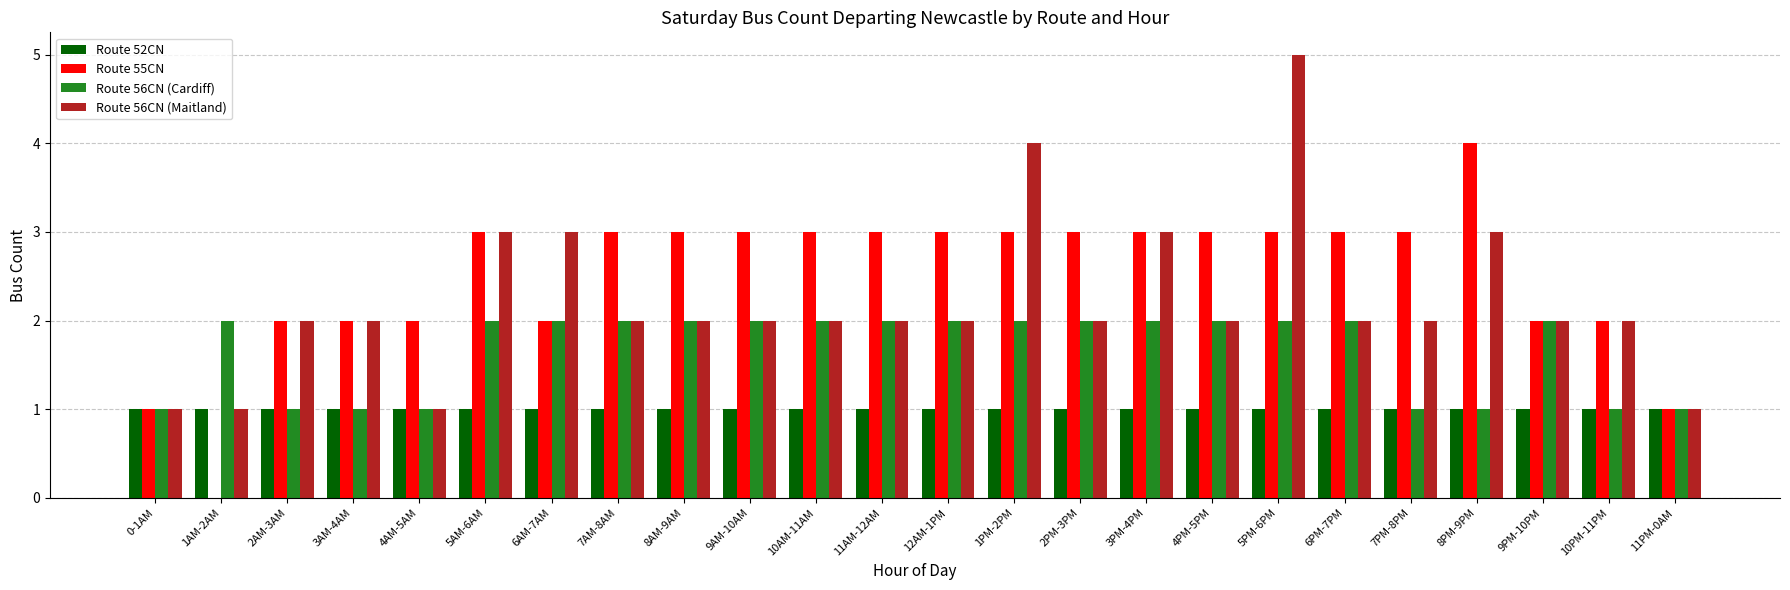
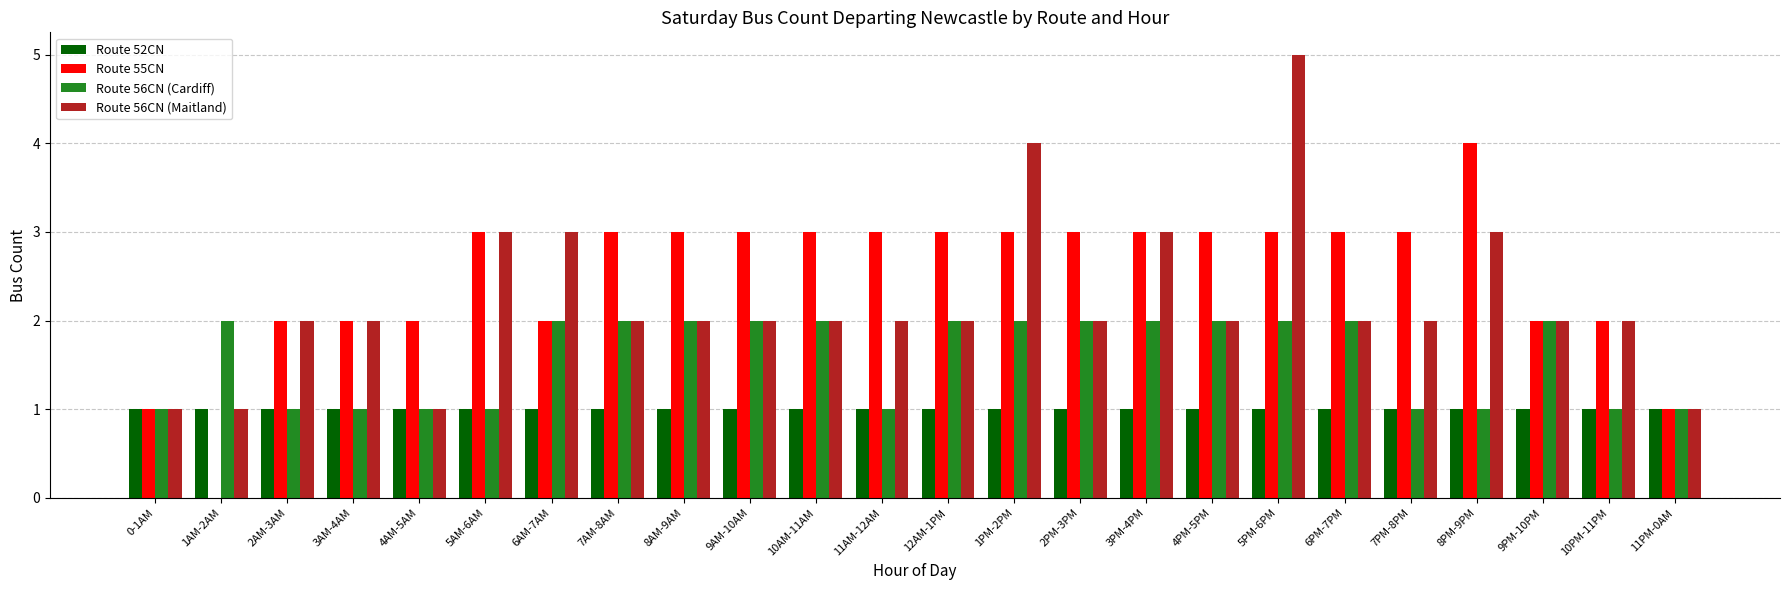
Route 56CN (Cardiff), 5AM-6AM: 2 -> 1
Route 56CN (Cardiff), 11AM-12AM: 2 -> 1
